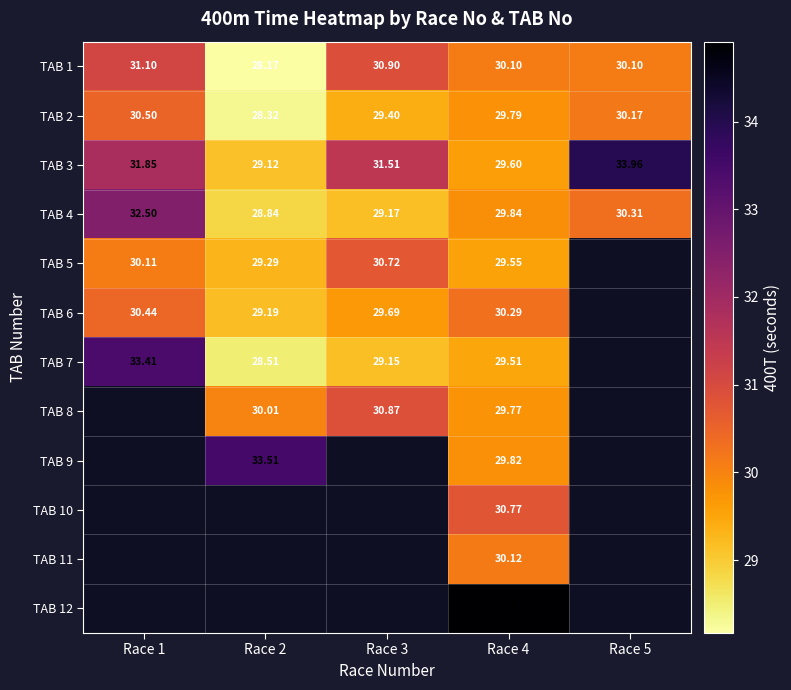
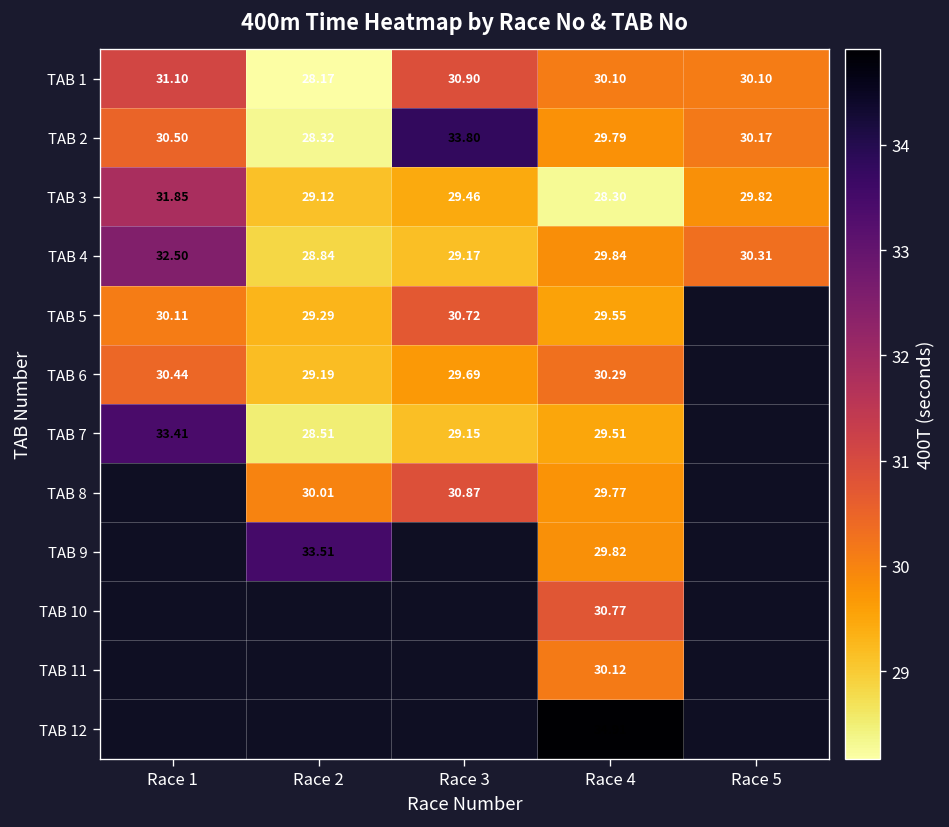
TAB 2, Race 3: 29.40 -> 33.80
TAB 3, Race 3: 31.51 -> 29.46
TAB 3, Race 4: 29.60 -> 28.30
TAB 3, Race 5: 33.96 -> 29.82
